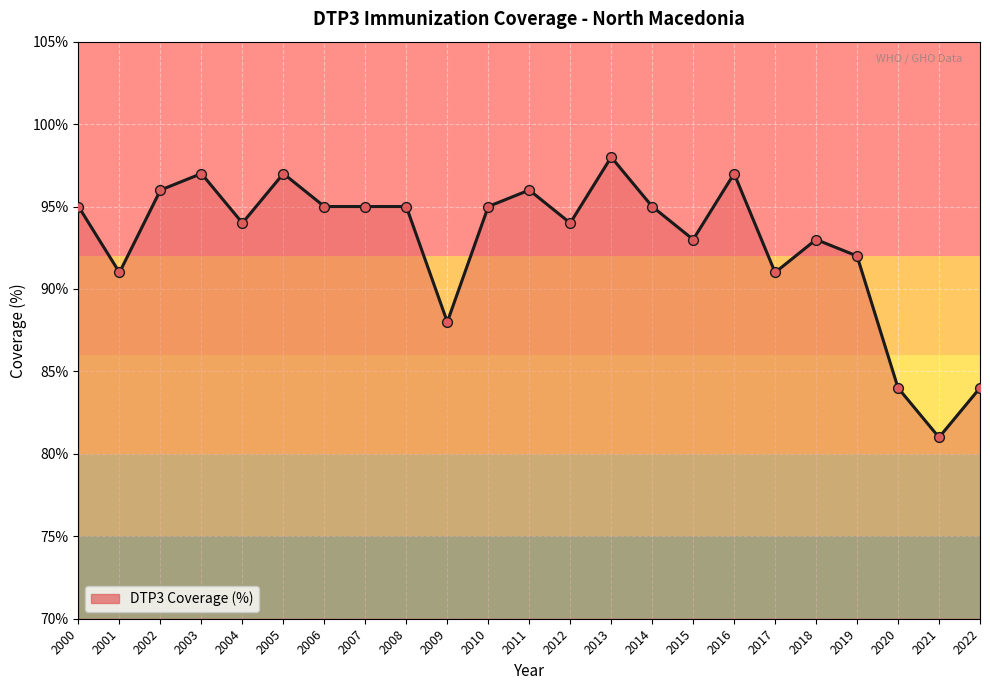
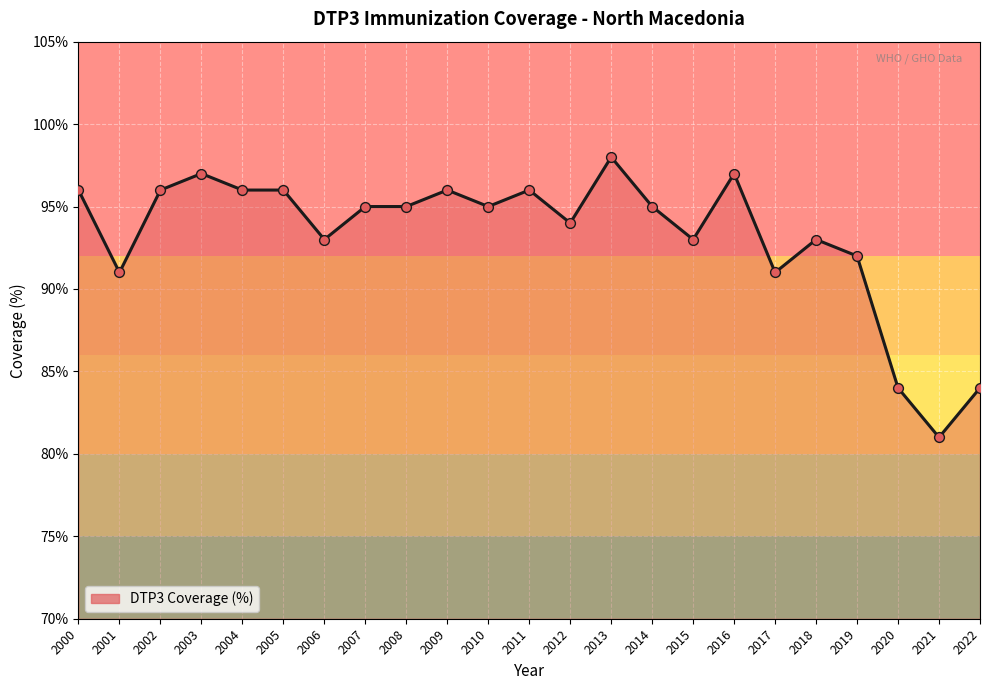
2000: 95% -> 96%
2004: 94% -> 96%
2005: 97% -> 96%
2006: 95% -> 93%
2009: 88% -> 96%
